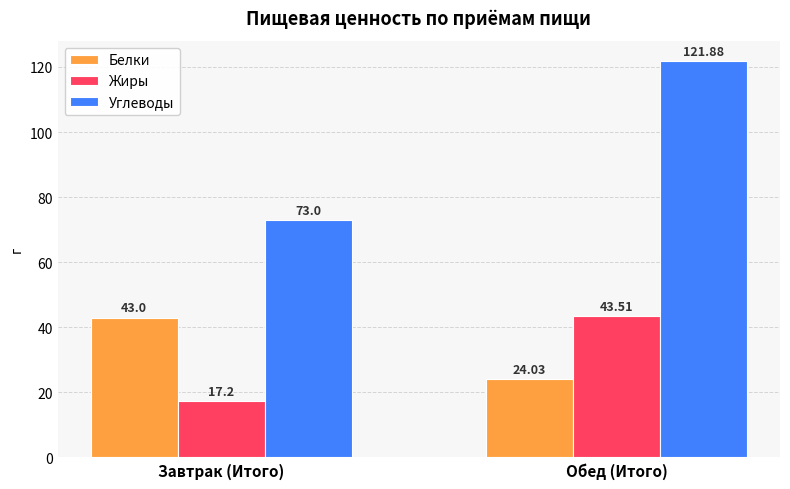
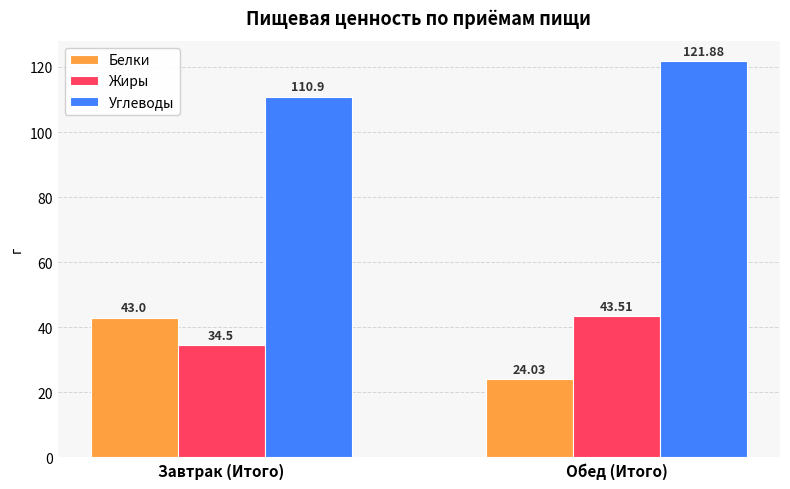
Жиры, Завтрак (Итого): 17.2 -> 34.5
Углеводы, Завтрак (Итого): 73.0 -> 110.9
